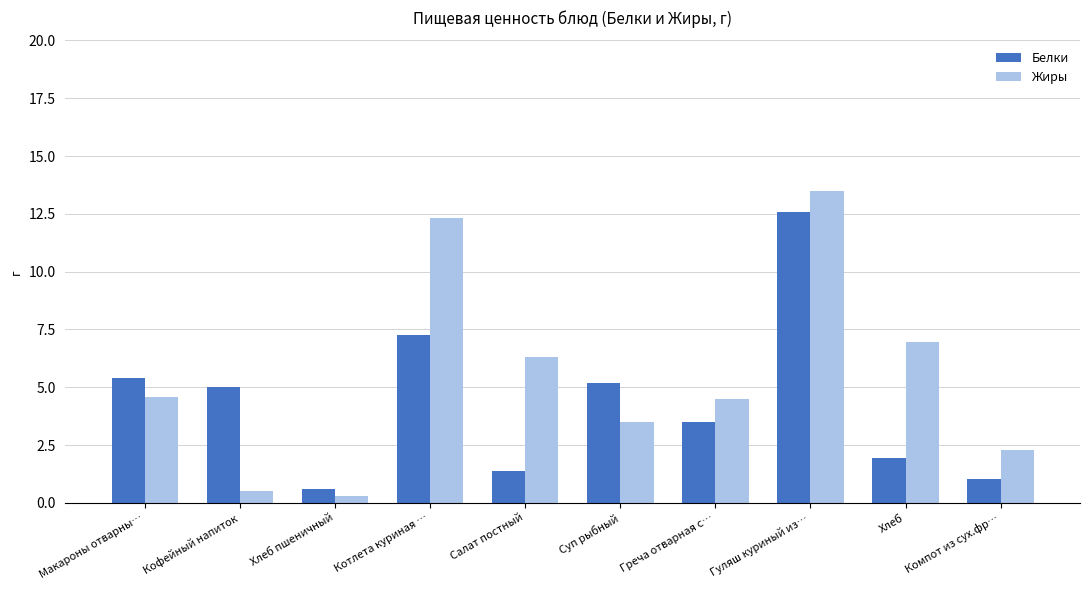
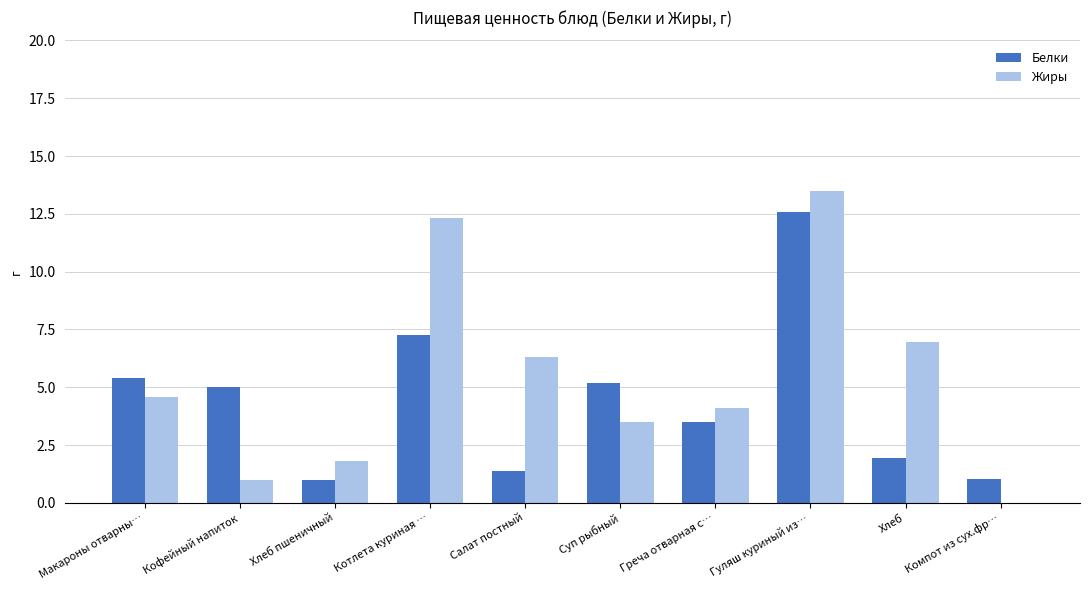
Жиры, Кофейный напиток: 0.5 -> 1.0
Белки, Хлеб пшеничный: 0.6 -> 1.0
Жиры, Хлеб пшеничный: 0.3 -> 1.8
Жиры, Греча отварная с…: 4.5 -> 4.1
Жиры, Компот из сух.фр…: 2.3 -> 0.0
